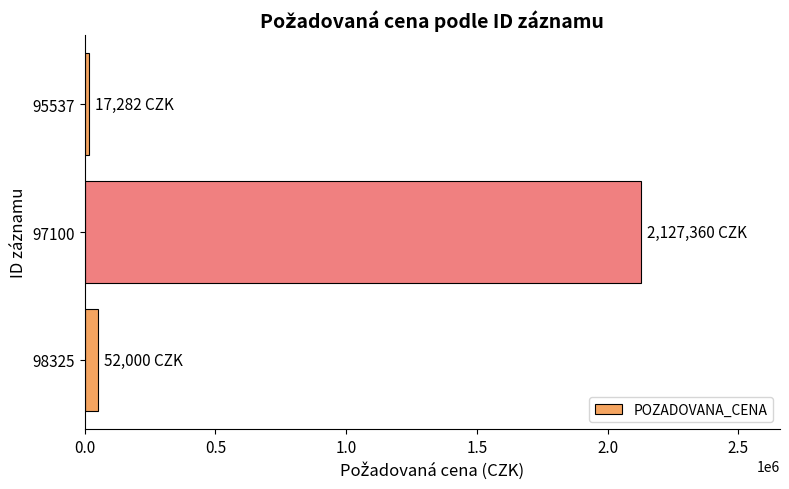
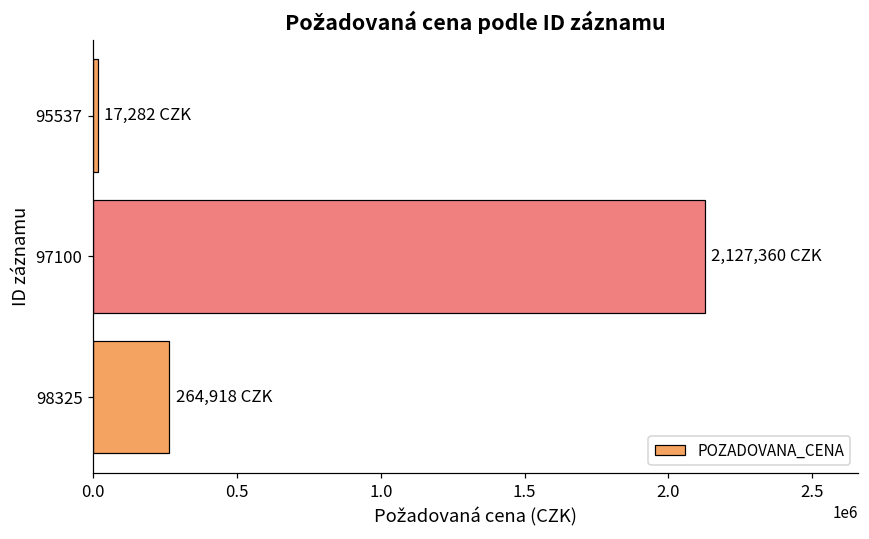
98325: 52,000 -> 264,918
